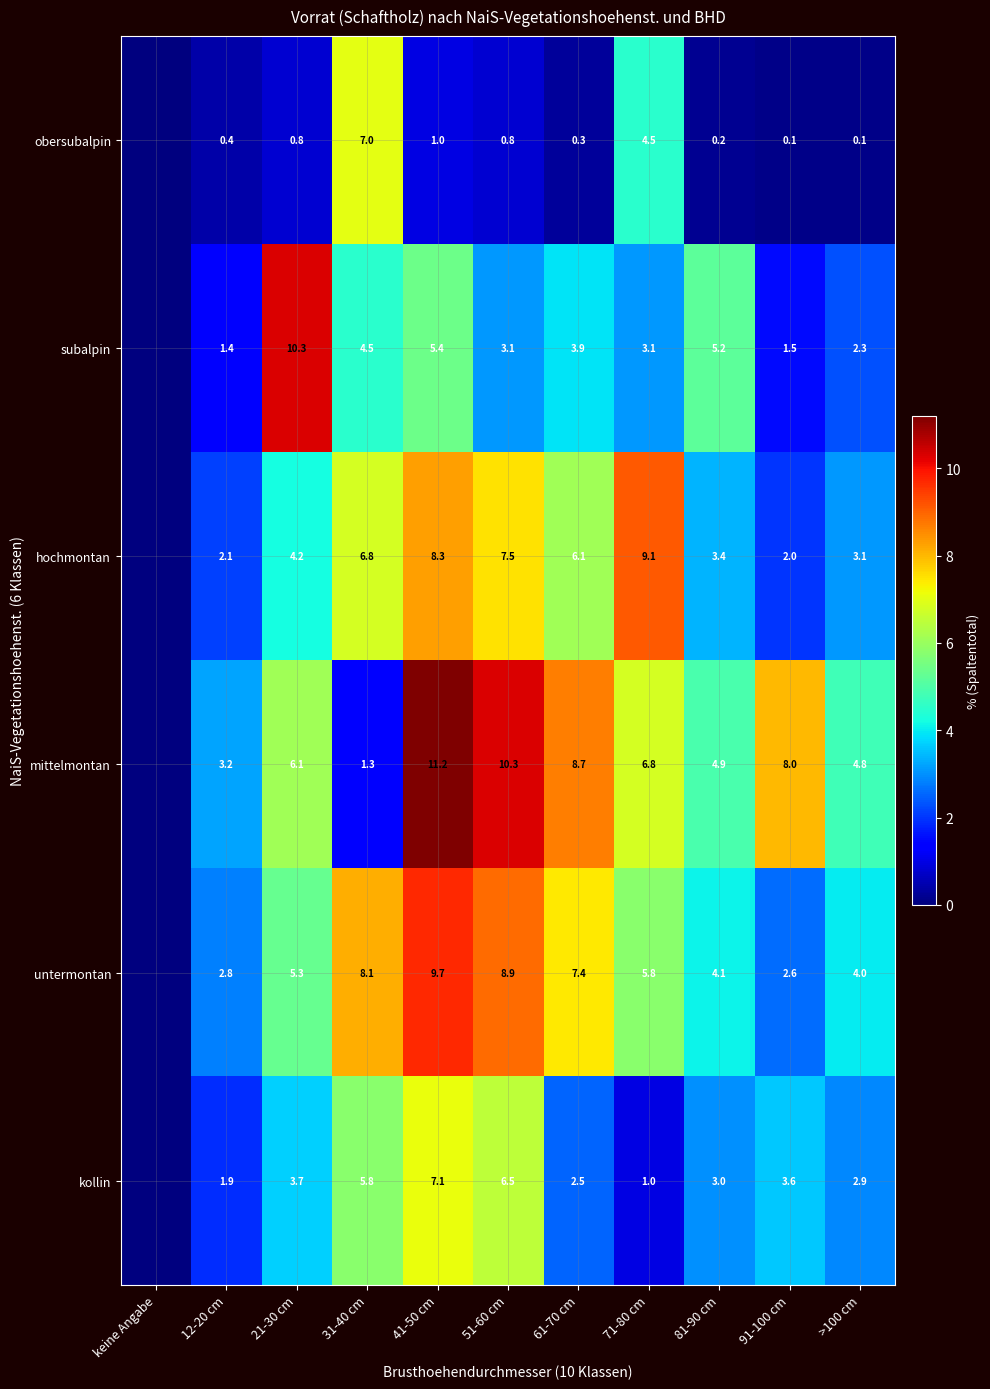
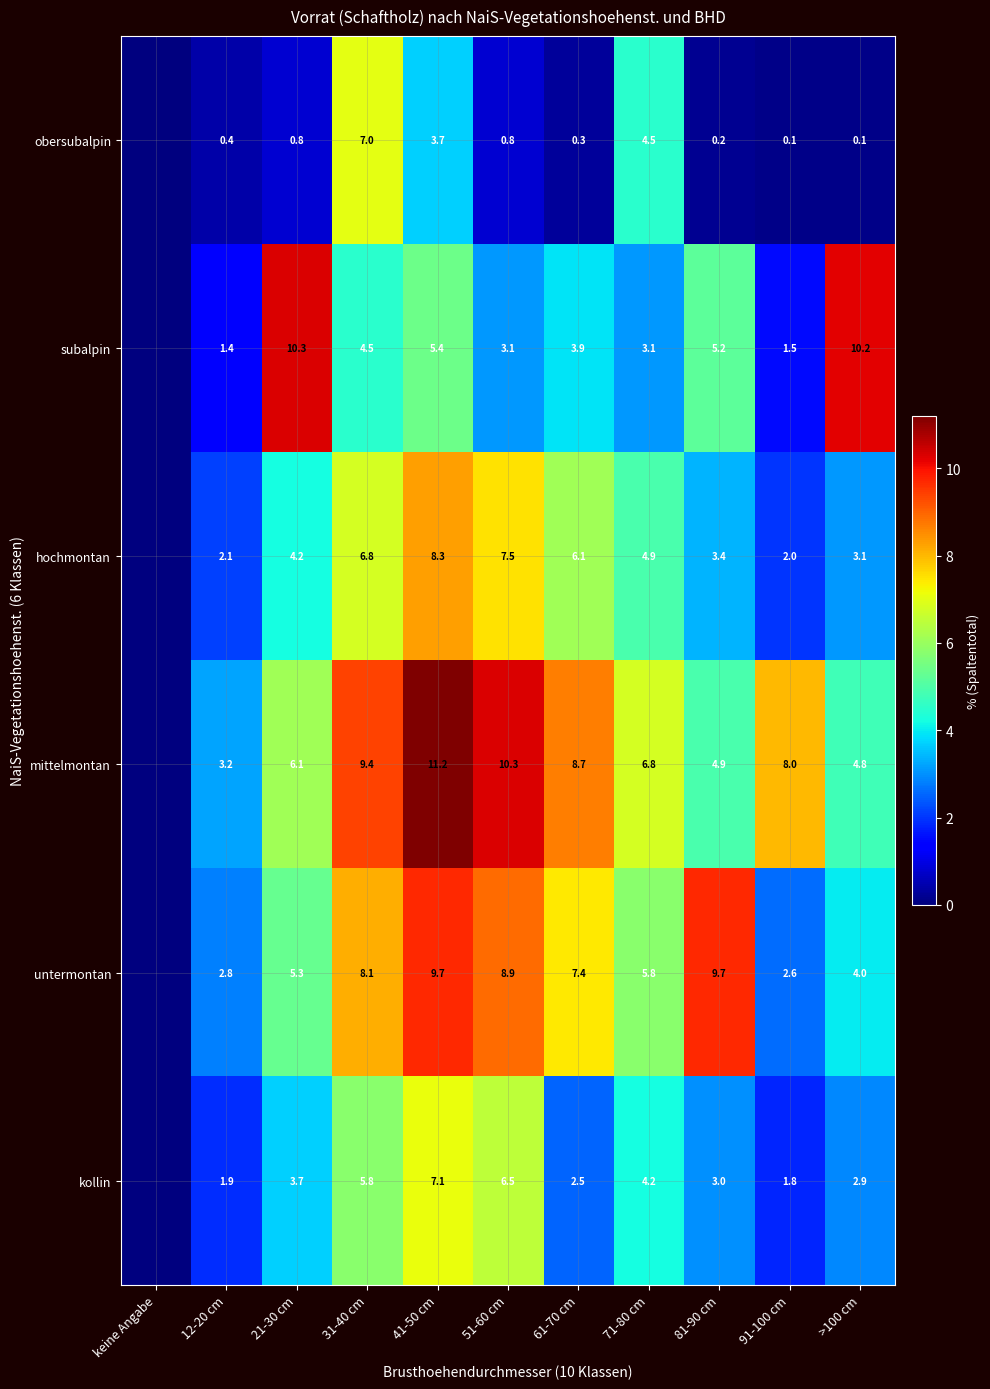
obersubalpin, 41-50 cm: 1.0 -> 3.7
subalpin, >100 cm: 2.3 -> 10.2
hochmontan, 71-80 cm: 9.1 -> 4.9
mittelmontan, 31-40 cm: 1.3 -> 9.4
untermontan, 81-90 cm: 4.1 -> 9.7
kollin, 71-80 cm: 1.0 -> 4.2
kollin, 91-100 cm: 3.6 -> 1.8
